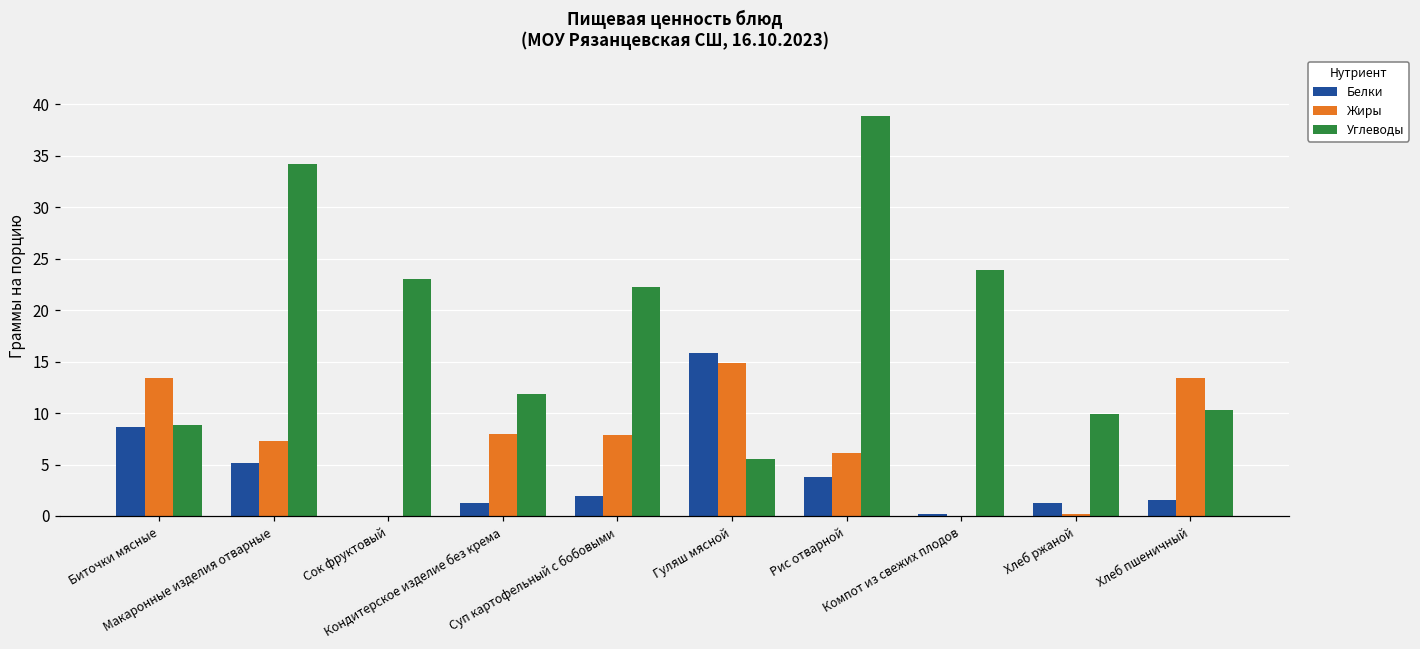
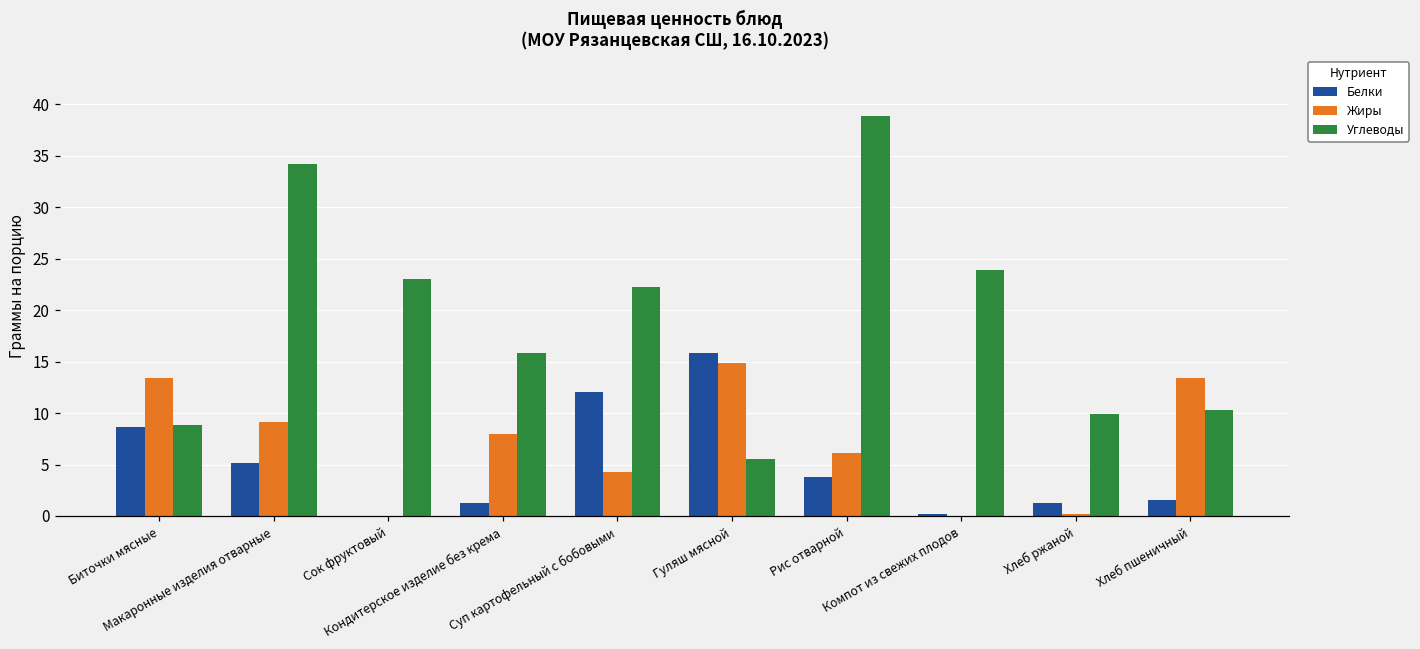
Жиры, Макаронные изделия отварные: 7 -> 9
Углеводы, Кондитерское изделие без крема: 12 -> 16
Белки, Суп картофельный с бобовыми: 2 -> 12
Жиры, Суп картофельный с бобовыми: 8 -> 4
